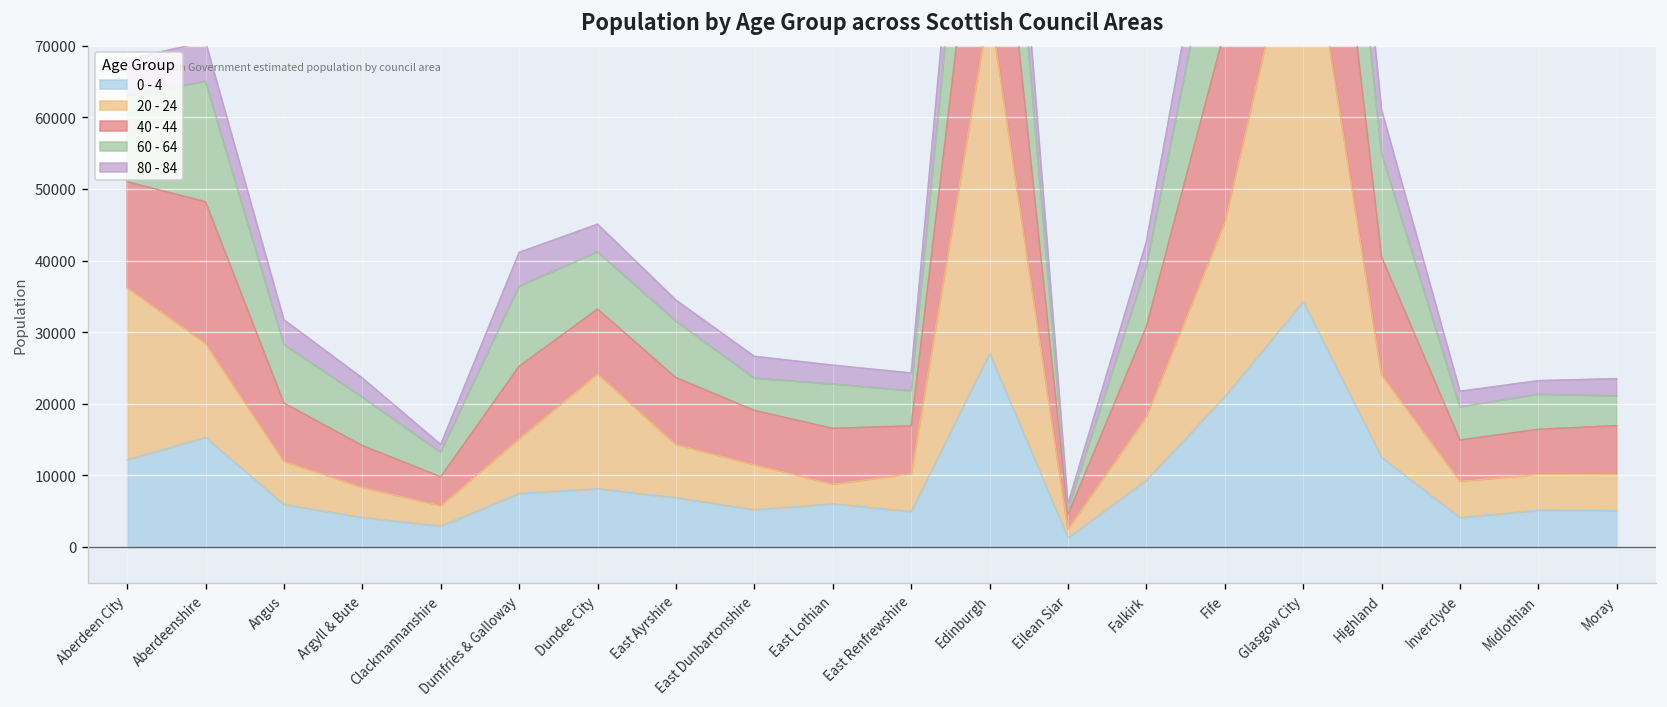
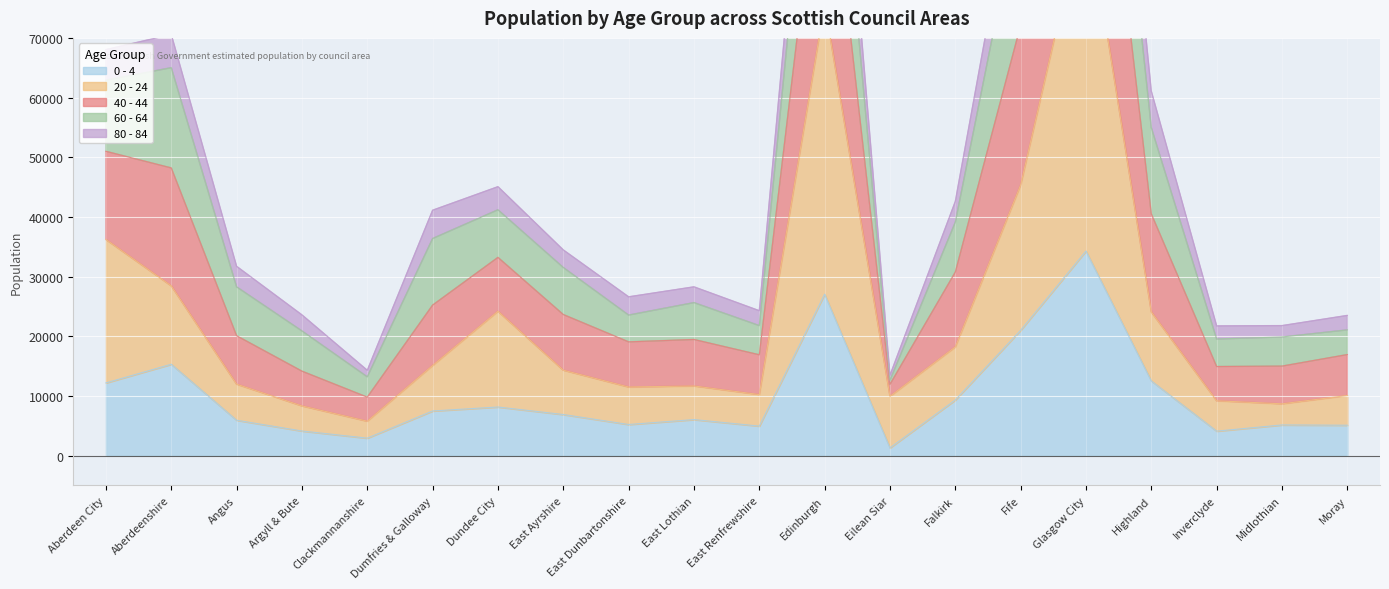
20 - 24, East Lothian: 3000 -> 6000
20 - 24, Eilean Siar: 1000 -> 9000
20 - 24, Midlothian: 5000 -> 4000
